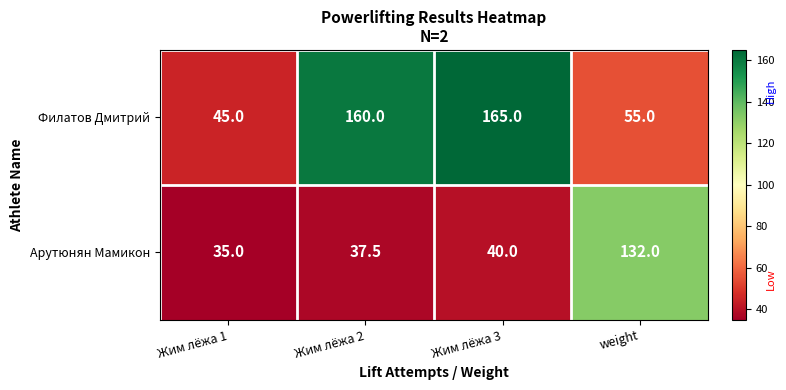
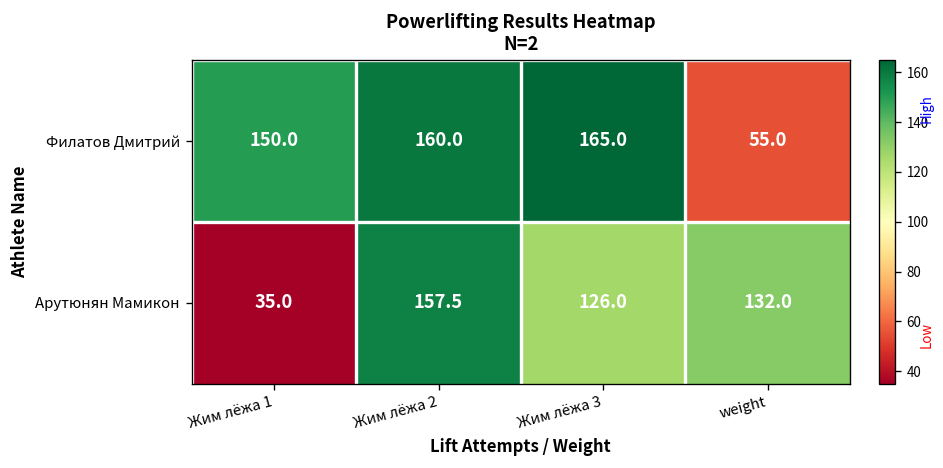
Филатов Дмитрий, Жим лёжа 1: 45.0 -> 150.0
Арутюнян Мамикон, Жим лёжа 2: 37.5 -> 157.5
Арутюнян Мамикон, Жим лёжа 3: 40.0 -> 126.0
